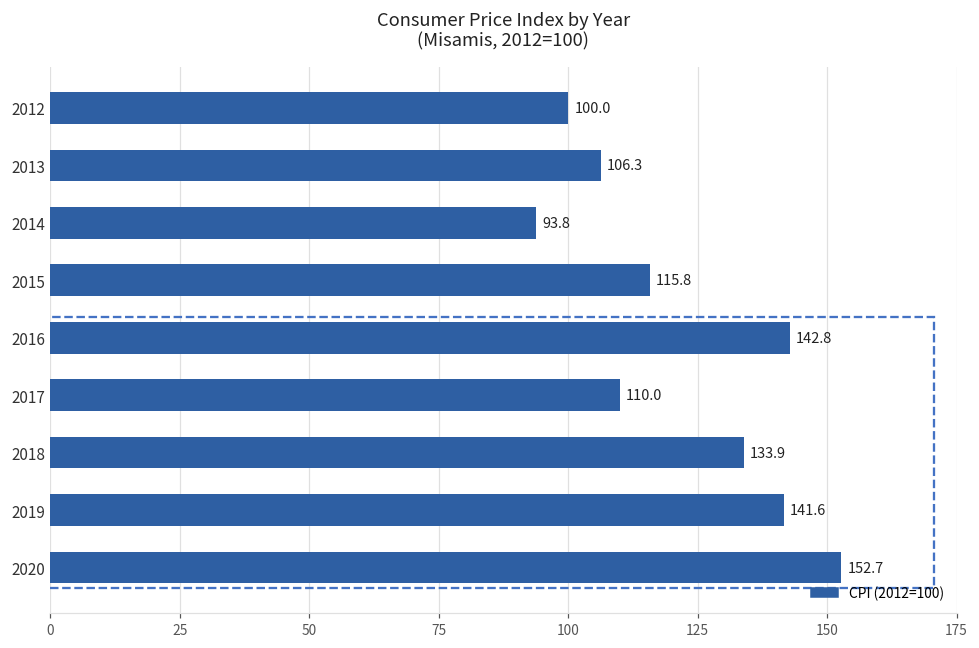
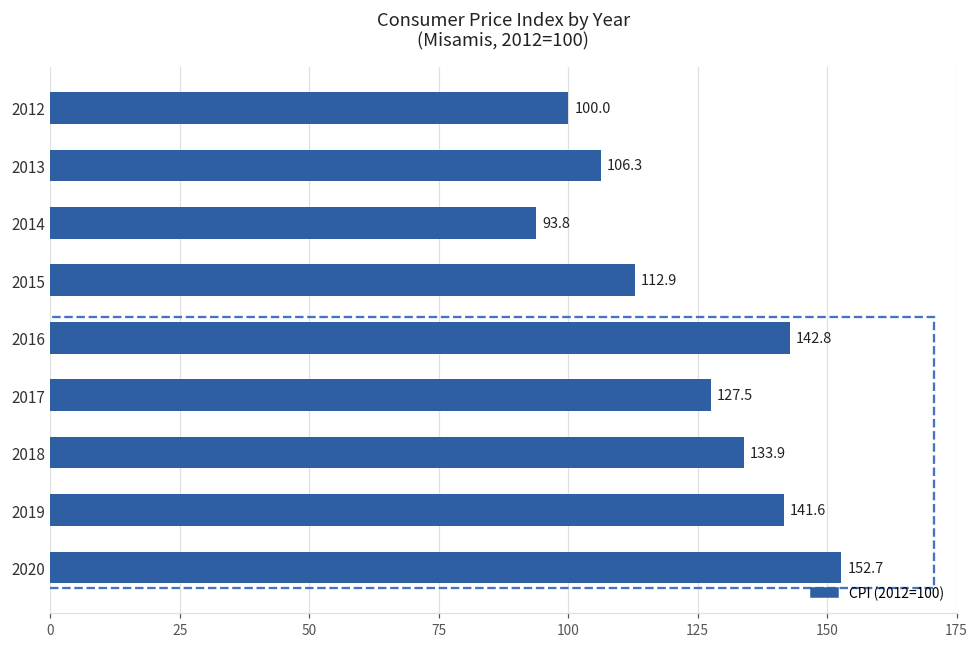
2015: 115.8 -> 112.9
2017: 110.0 -> 127.5
